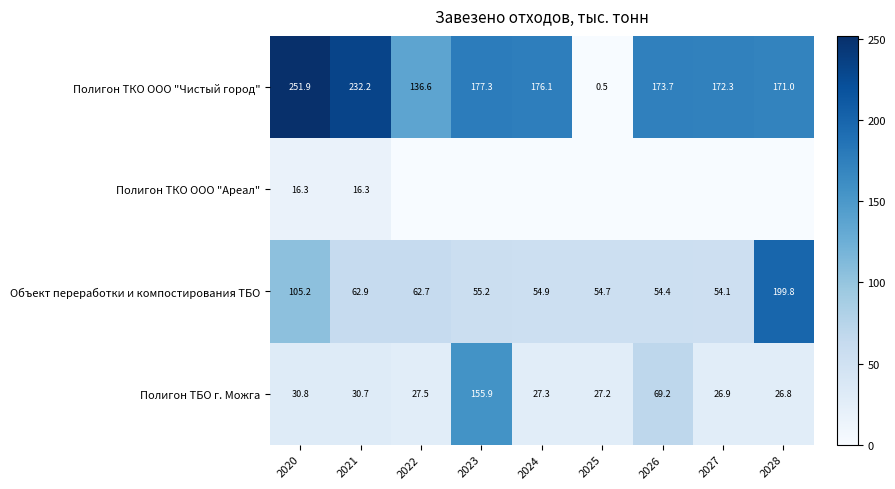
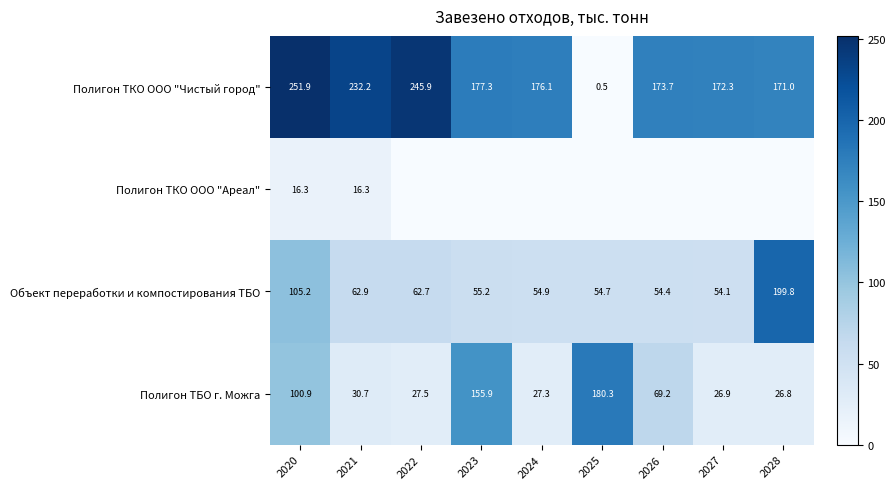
Полигон ТКО ООО "Чистый город", 2022: 136.6 -> 245.9
Полигон ТБО г. Можга, 2020: 30.8 -> 100.9
Полигон ТБО г. Можга, 2025: 27.2 -> 180.3
